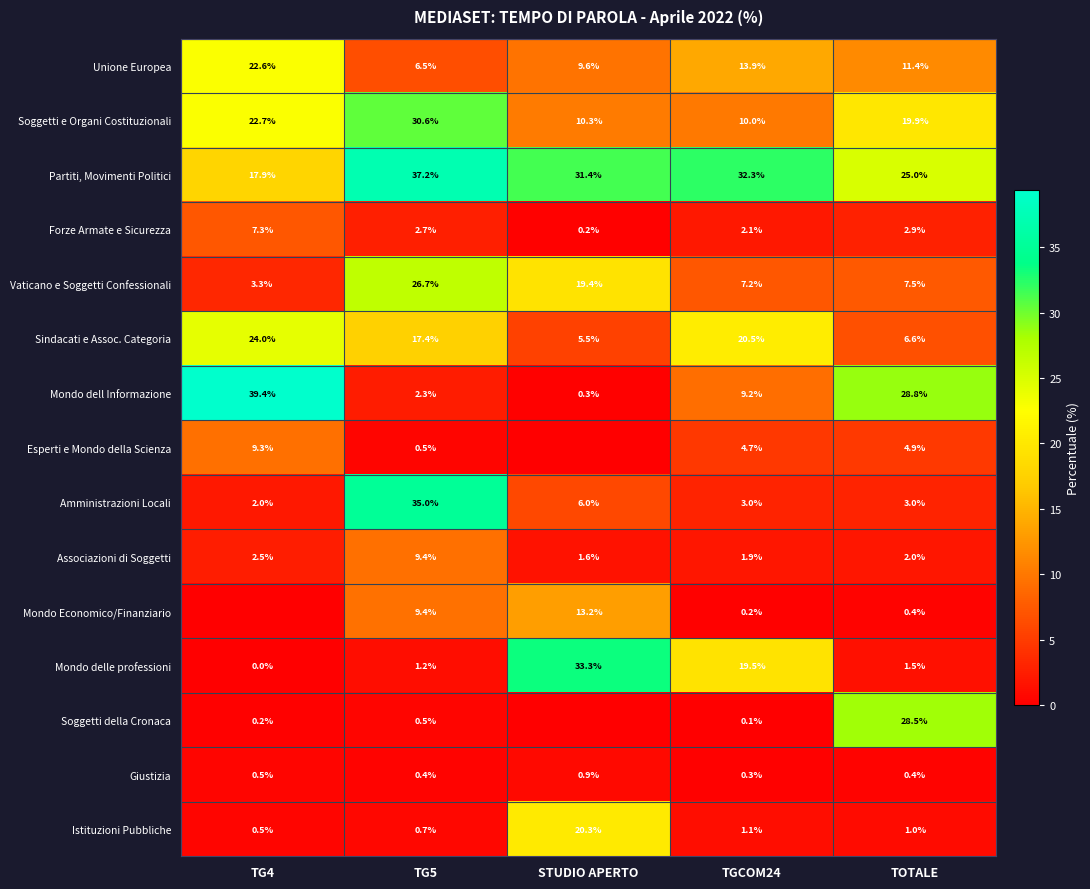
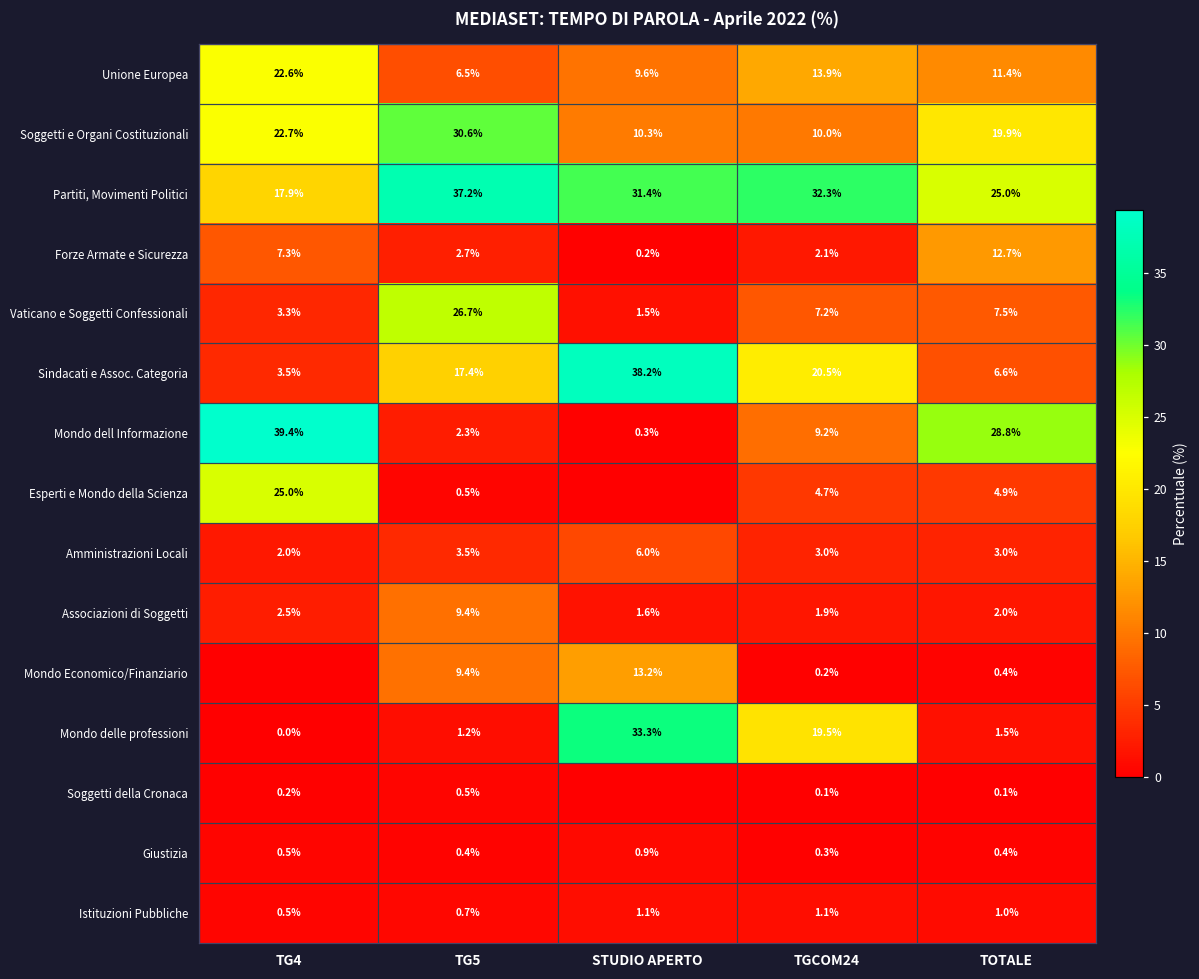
Forze Armate e Sicurezza, TOTALE: 2.9% -> 12.7%
Vaticano e Soggetti Confessionali, STUDIO APERTO: 19.4% -> 1.5%
Sindacati e Assoc. Categoria, TG4: 24.0% -> 3.5%
Sindacati e Assoc. Categoria, STUDIO APERTO: 5.5% -> 38.2%
Esperti e Mondo della Scienza, TG4: 9.3% -> 25.0%
Amministrazioni Locali, TG5: 35.0% -> 3.5%
Soggetti della Cronaca, TOTALE: 28.5% -> 0.1%
Istituzioni Pubbliche, STUDIO APERTO: 20.3% -> 1.1%
